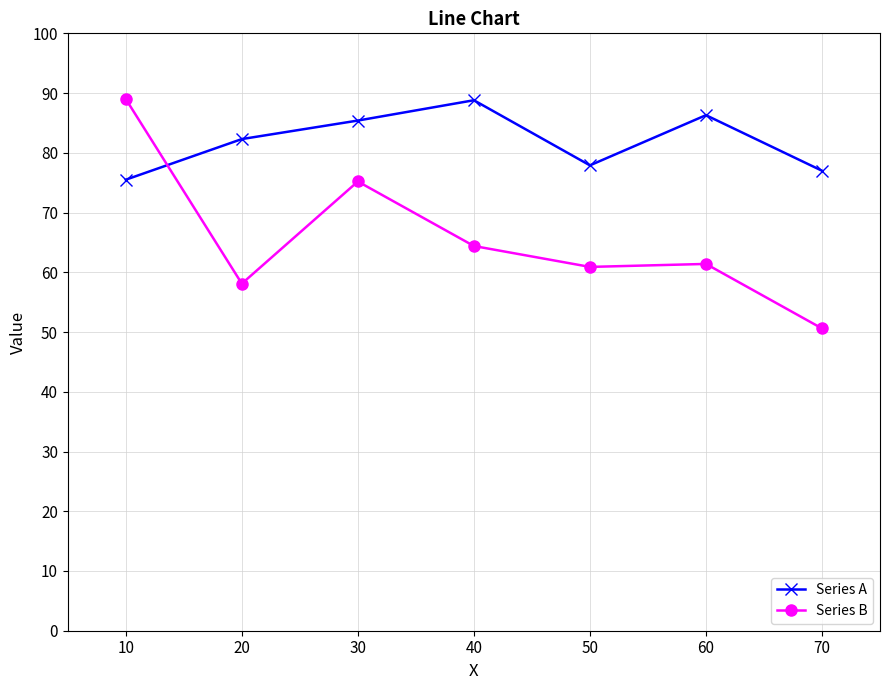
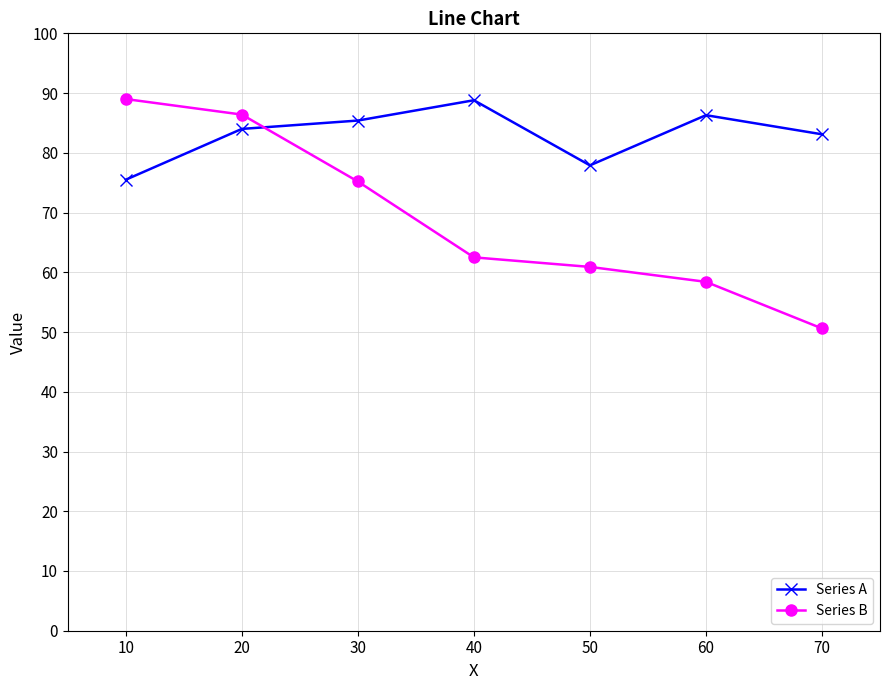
Series A, 20: 82 -> 84
Series B, 20: 58 -> 86
Series B, 40: 64 -> 63
Series B, 60: 61 -> 58
Series A, 70: 77 -> 83
